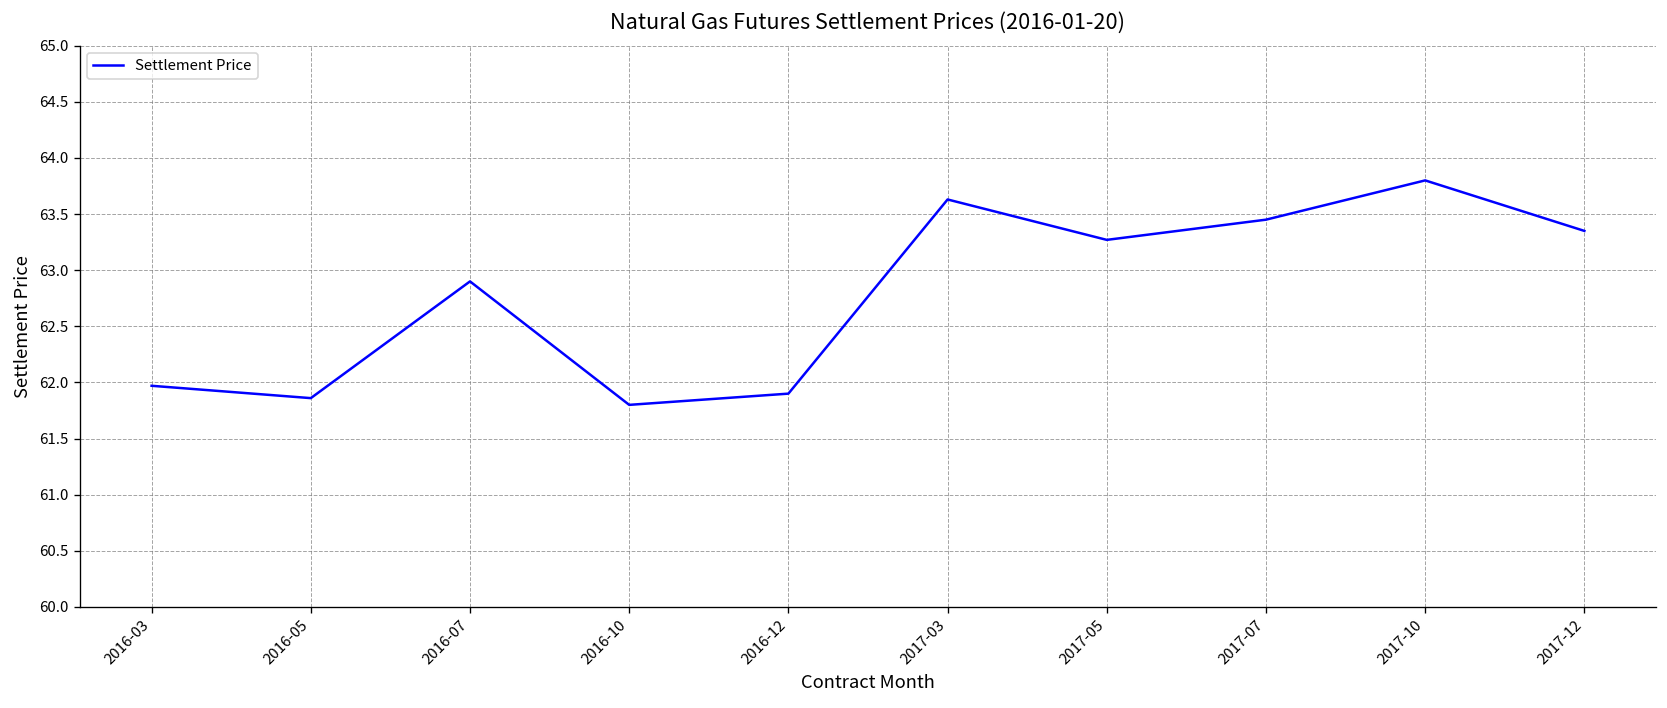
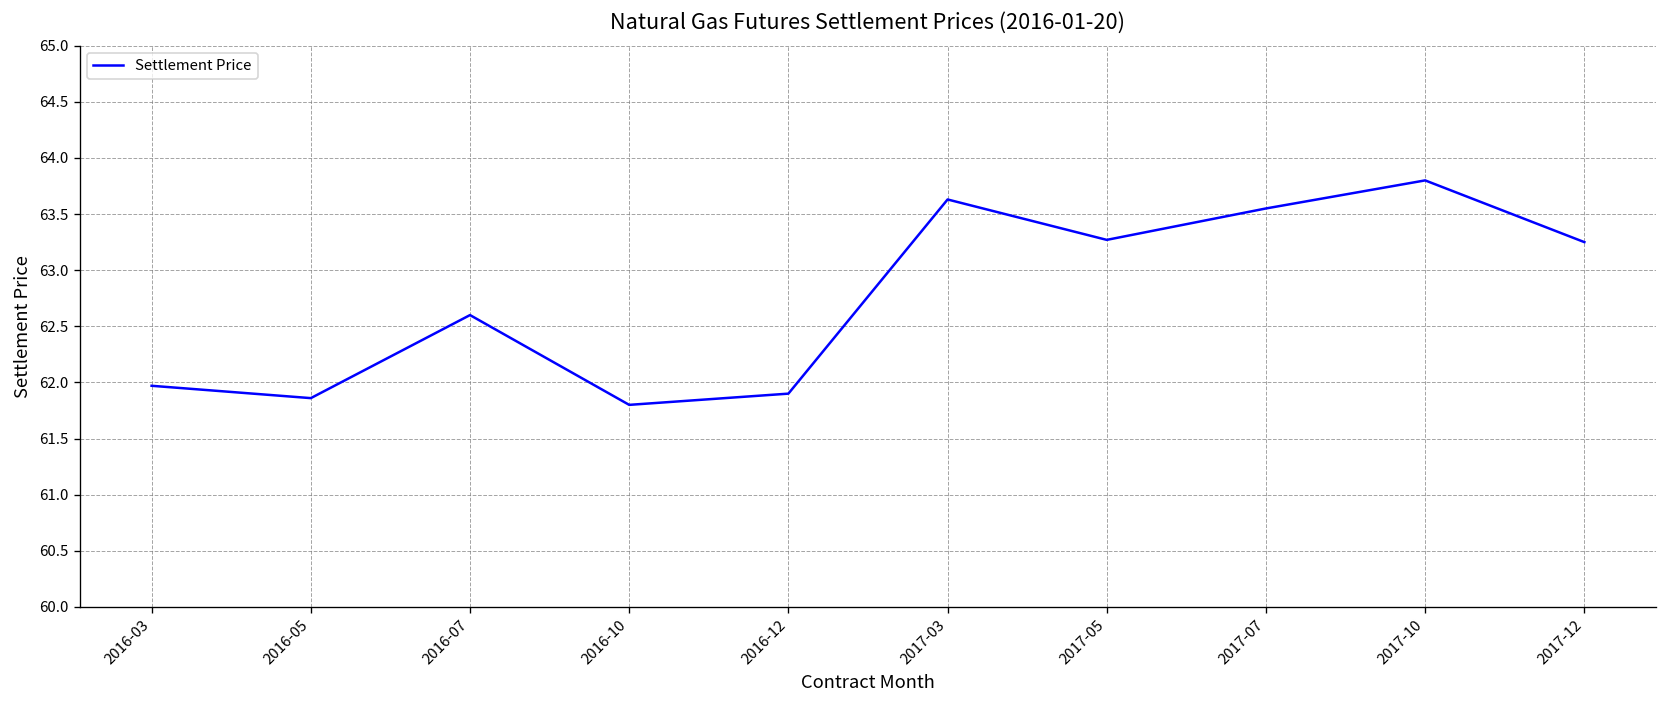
2016-07: 62.9 -> 62.6
2017-07: 63.5 -> 63.6
2017-12: 63.4 -> 63.3
